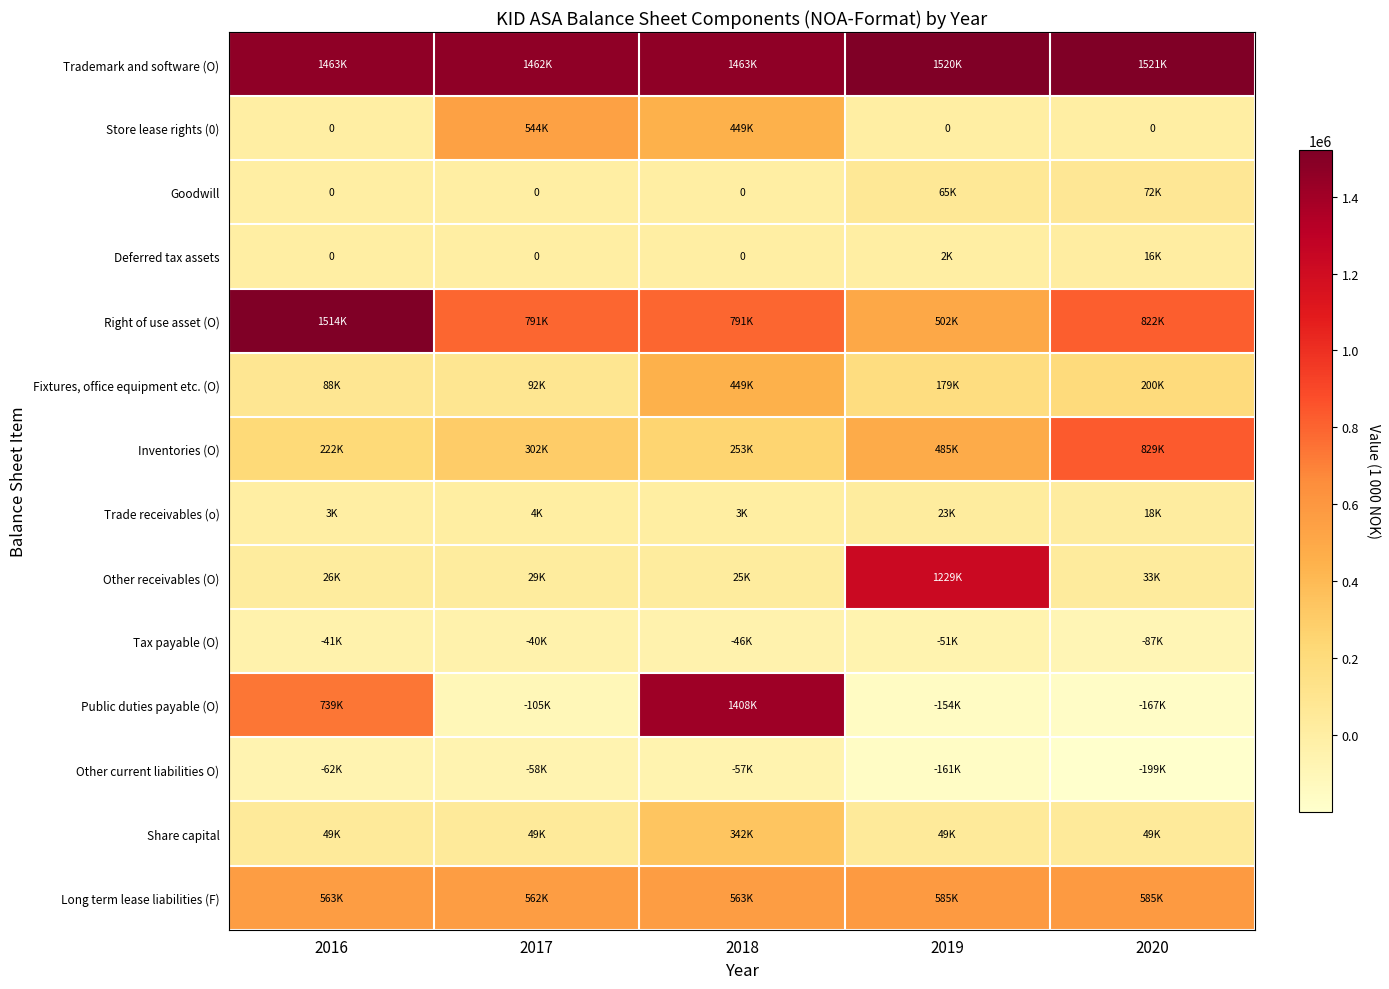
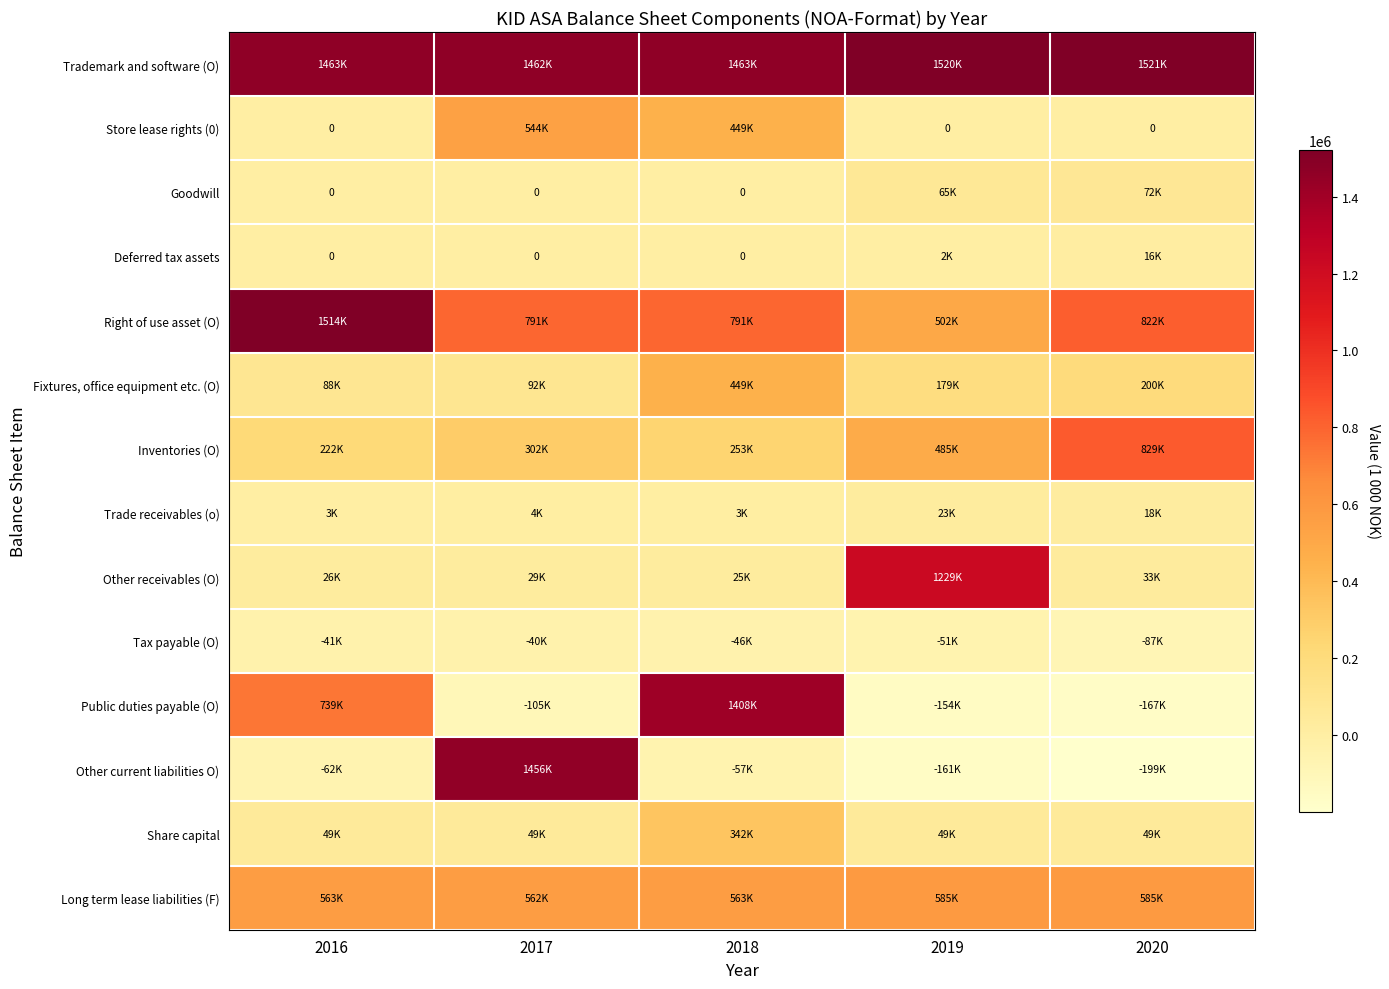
Other current liabilities O), 2017: -58K -> 1456K
